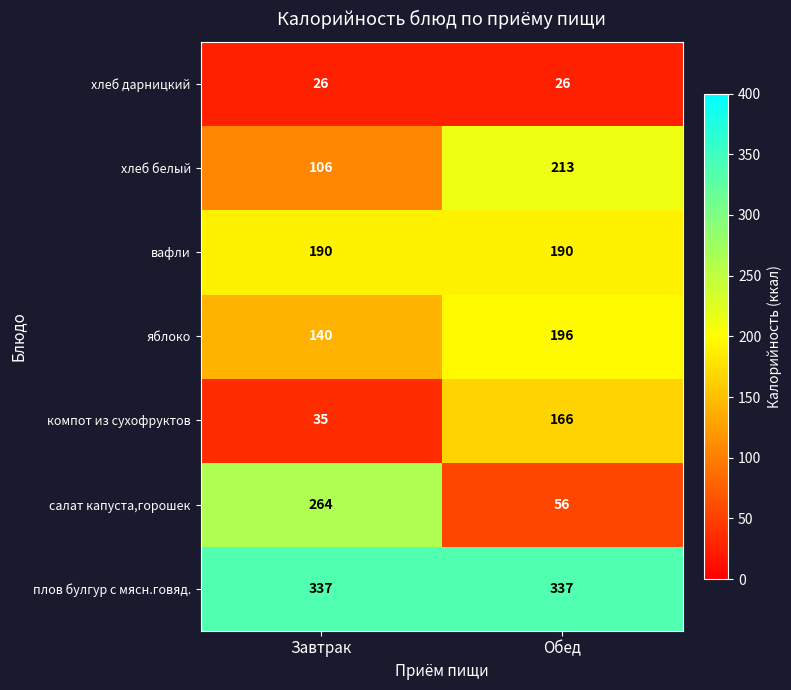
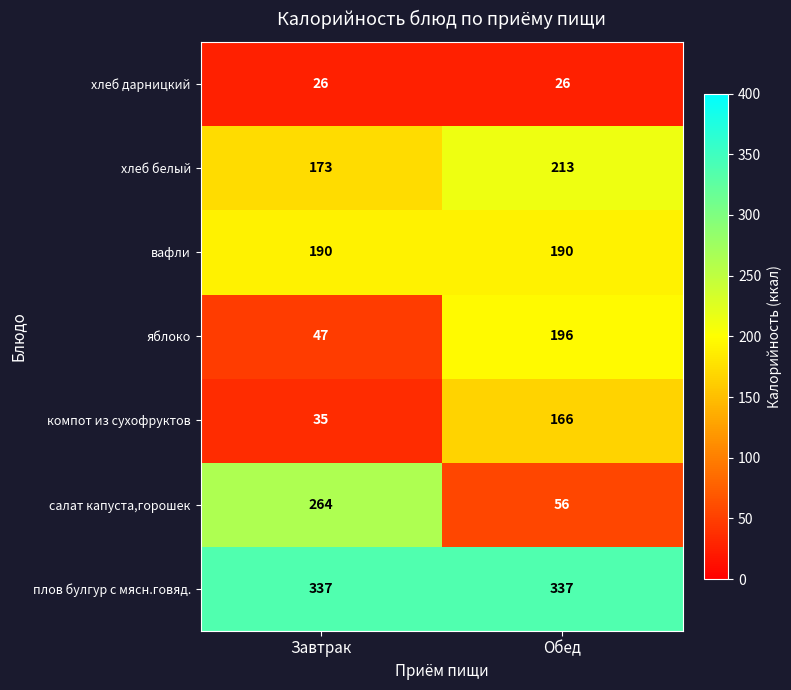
хлеб белый, Завтрак: 106 -> 173
яблоко, Завтрак: 140 -> 47
